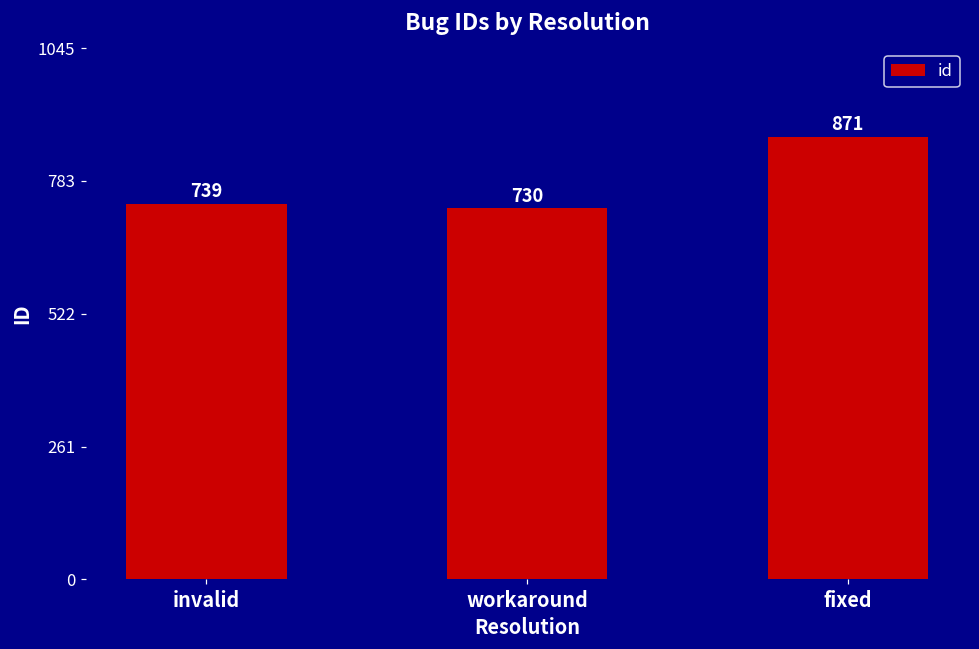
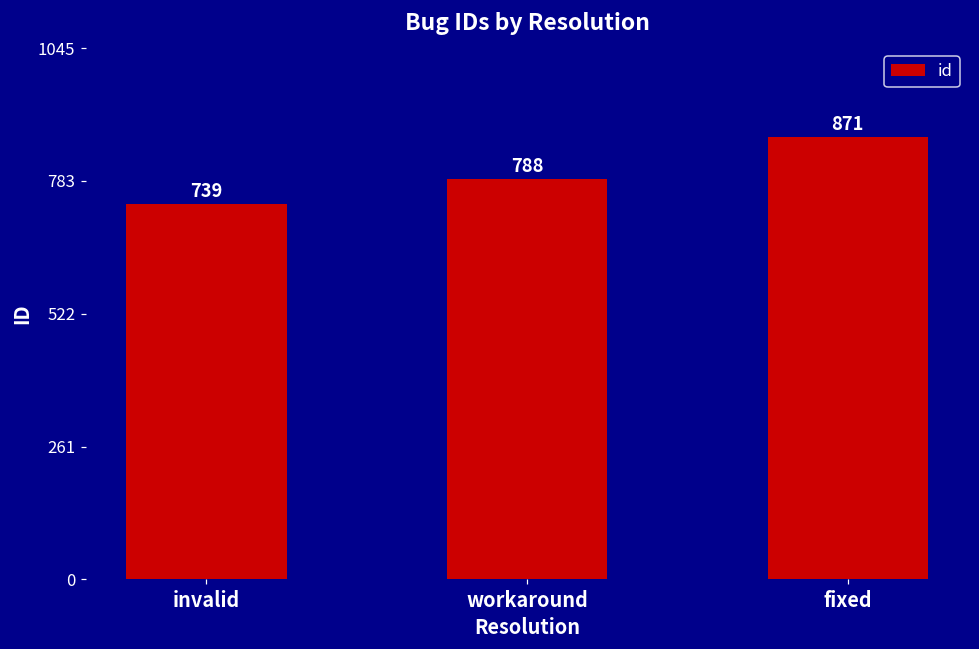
workaround: 730 -> 788
